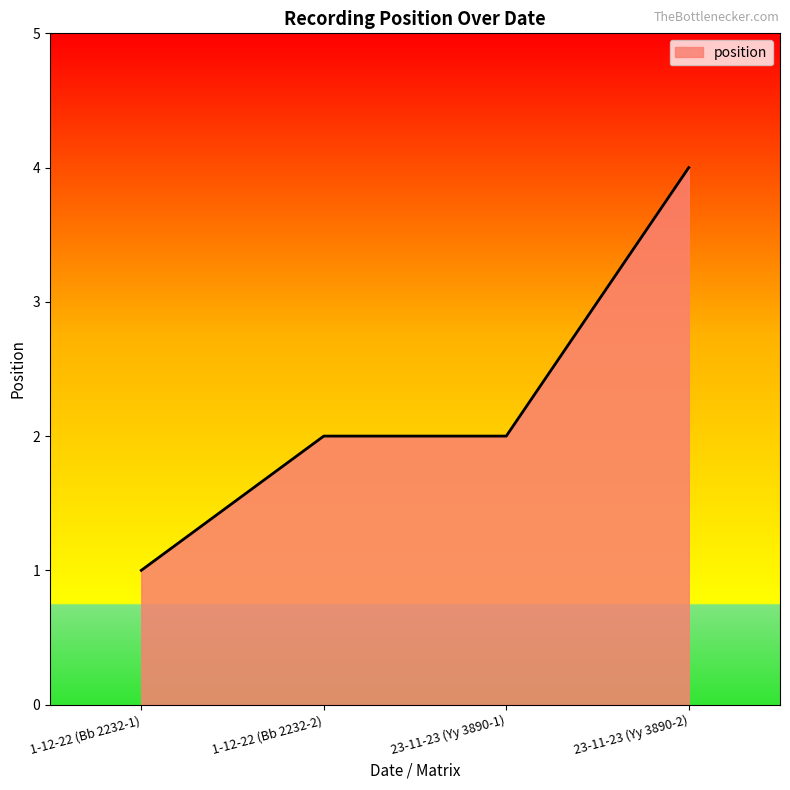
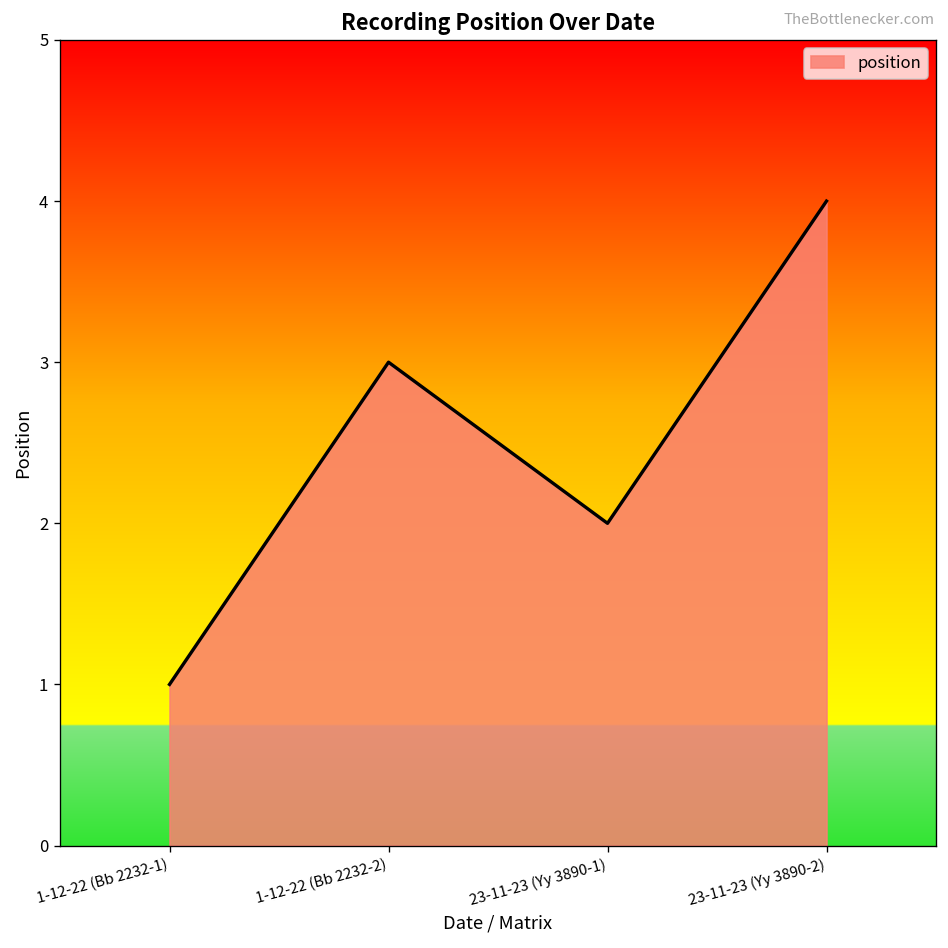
1-12-22 (Bb 2232-2): 2 -> 3
